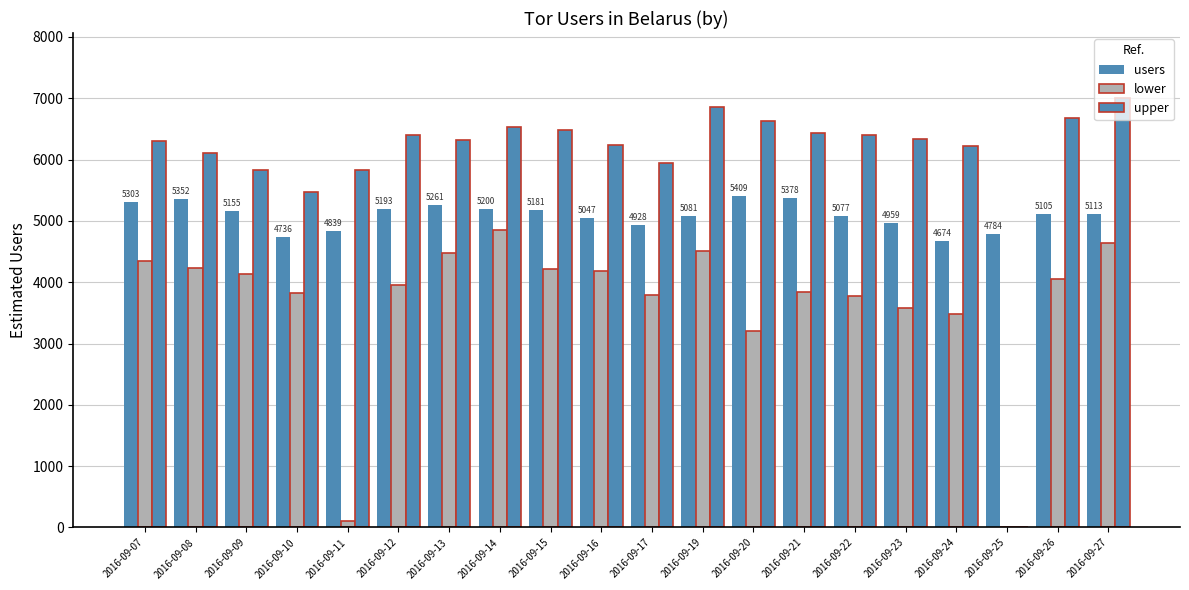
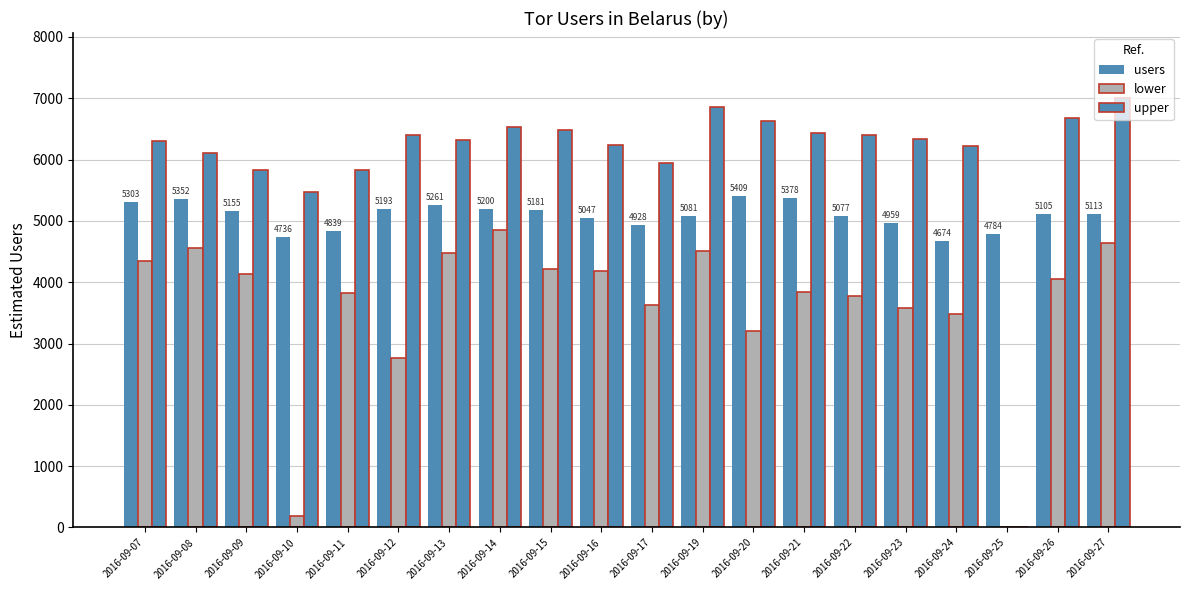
lower, 2016-09-08: 4200 -> 4600
lower, 2016-09-10: 3800 -> 200
lower, 2016-09-11: 100 -> 3800
lower, 2016-09-12: 4000 -> 2800
lower, 2016-09-17: 3800 -> 3600
